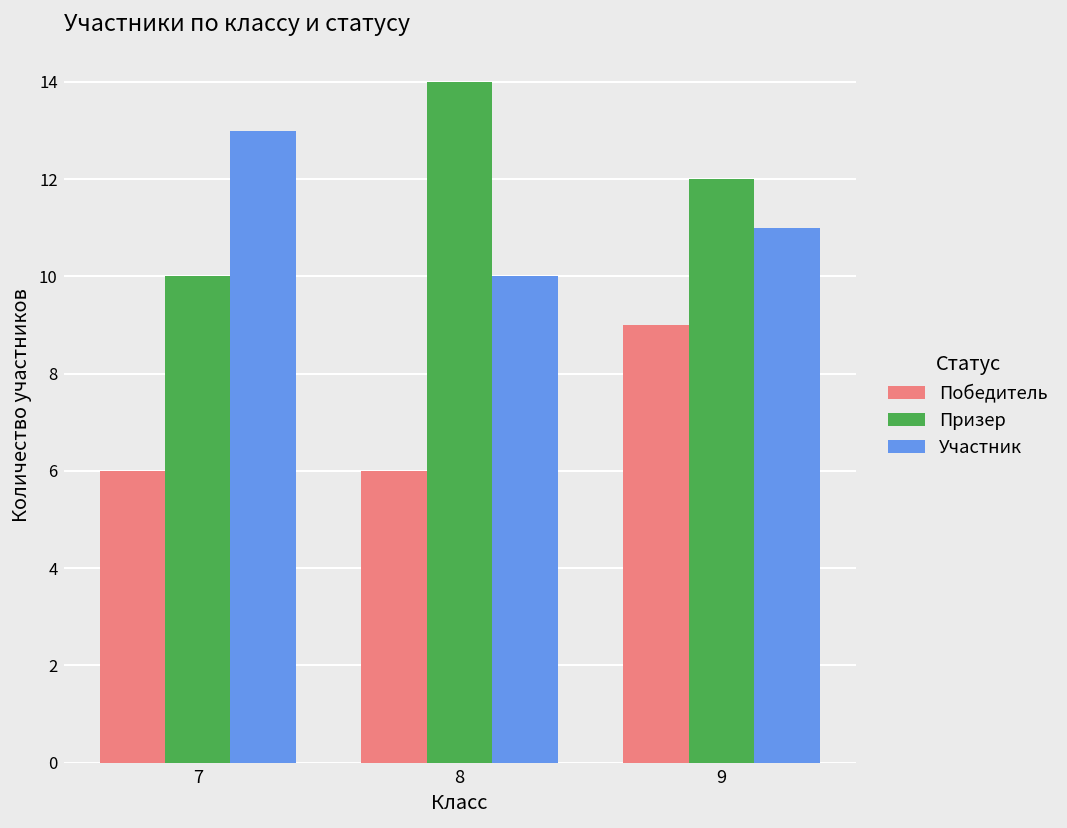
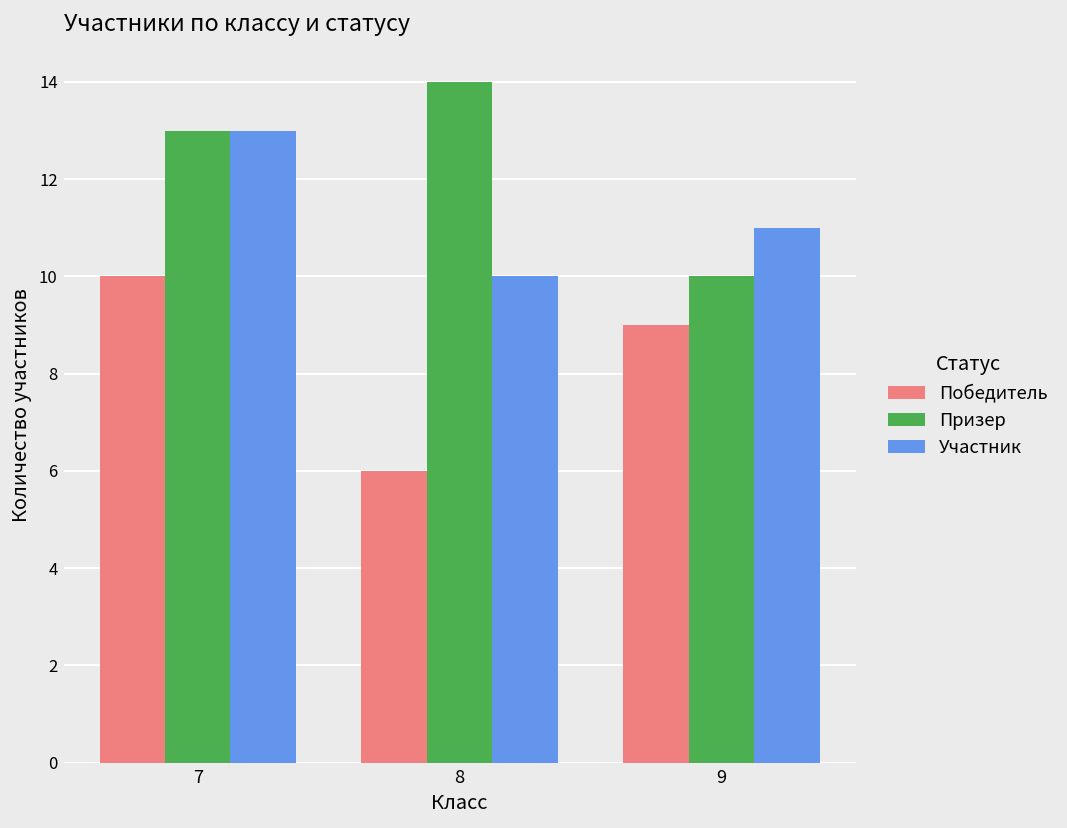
Победитель, 7: 6 -> 10
Призер, 7: 10 -> 13
Призер, 9: 12 -> 10
